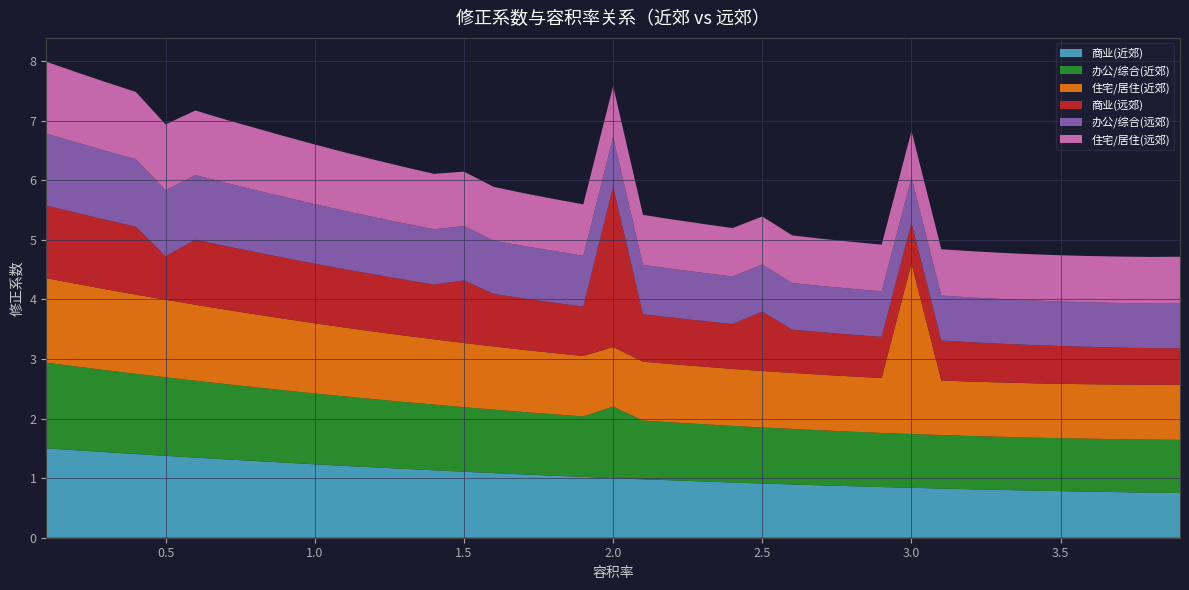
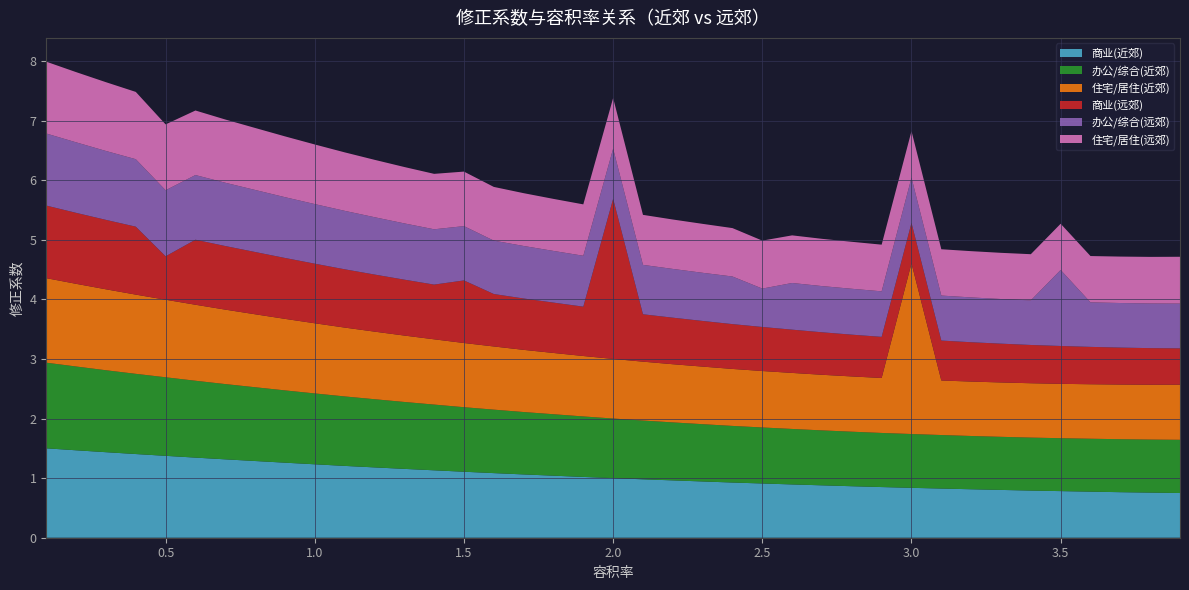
办公/综合(近郊), 2.0: 1.2 -> 1.0
商业(远郊), 2.5: 1.0 -> 0.7
办公/综合(远郊), 2.5: 0.8 -> 0.6
办公/综合(远郊), 3.5: 0.7 -> 1.3
